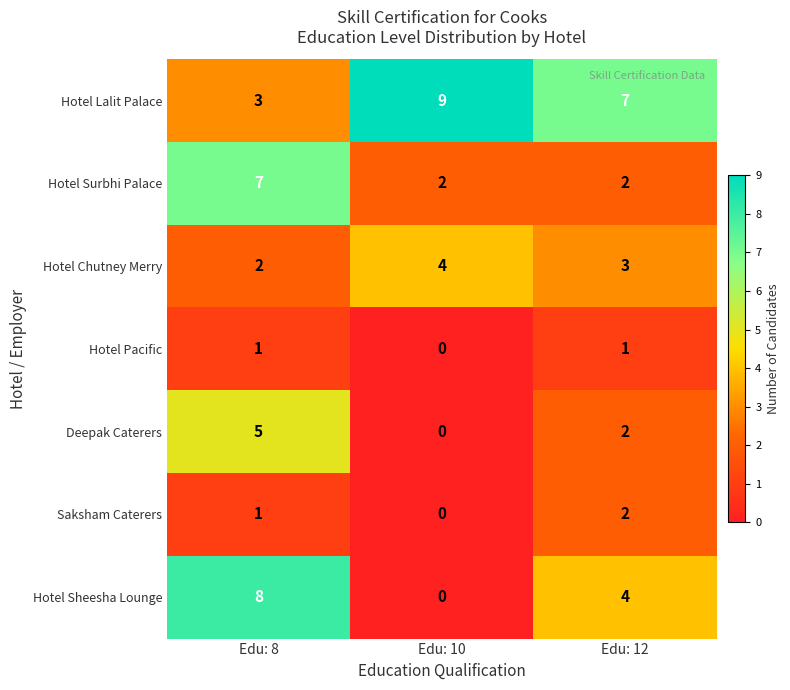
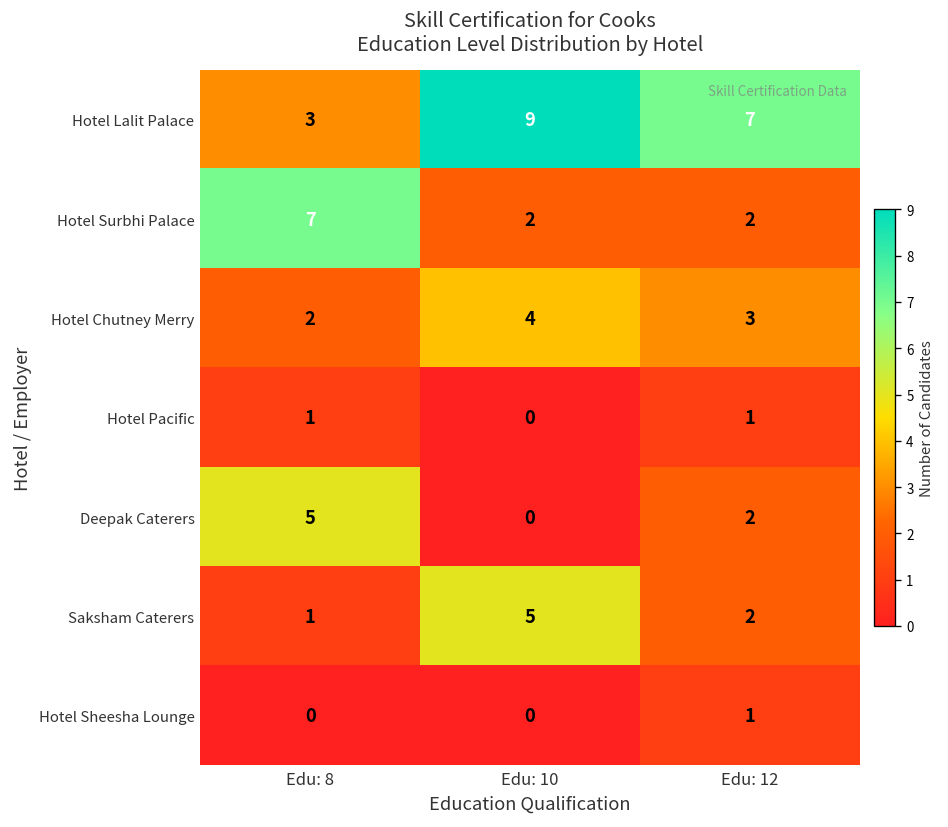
Saksham Caterers, Edu: 10: 0 -> 5
Hotel Sheesha Lounge, Edu: 8: 8 -> 0
Hotel Sheesha Lounge, Edu: 12: 4 -> 1
